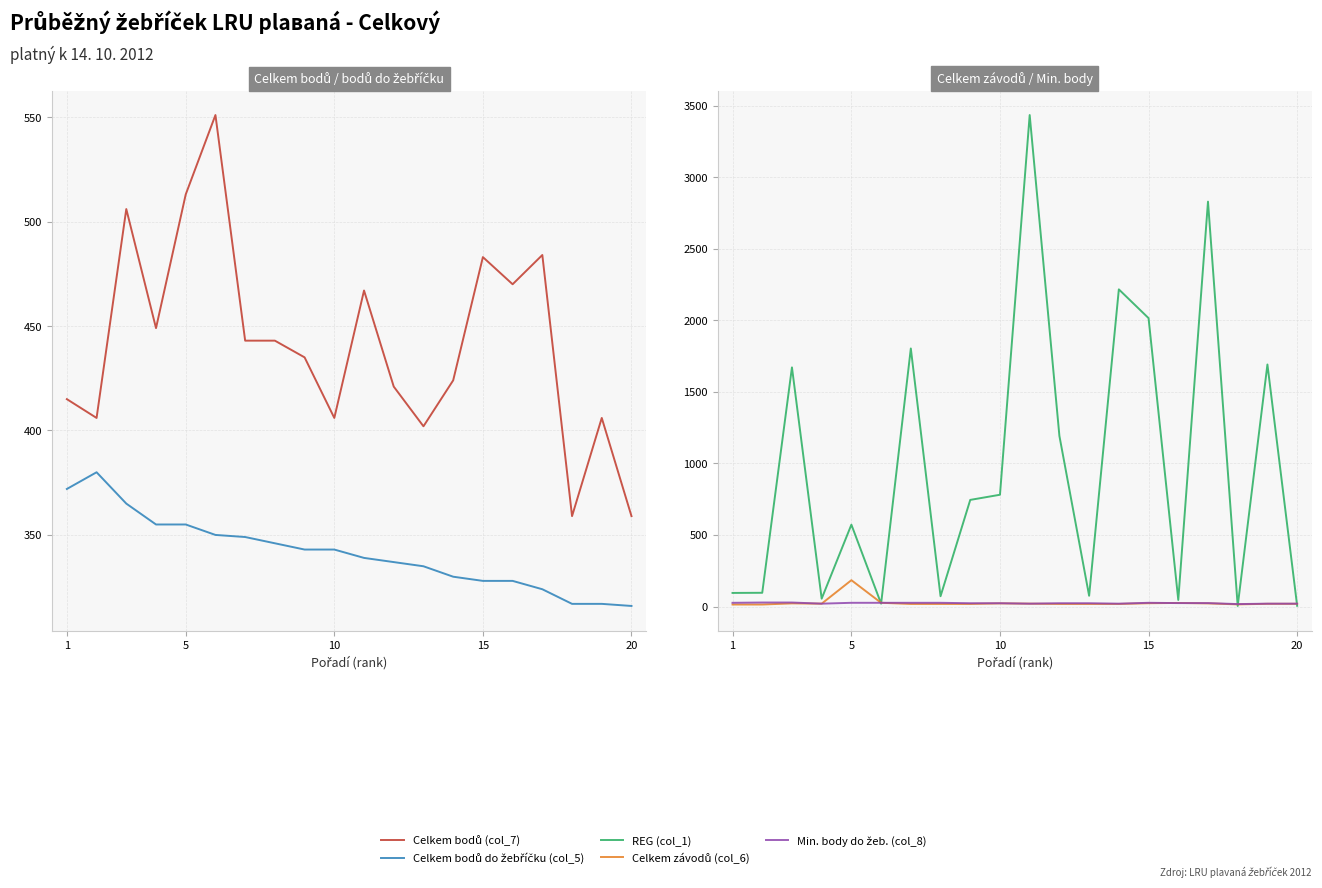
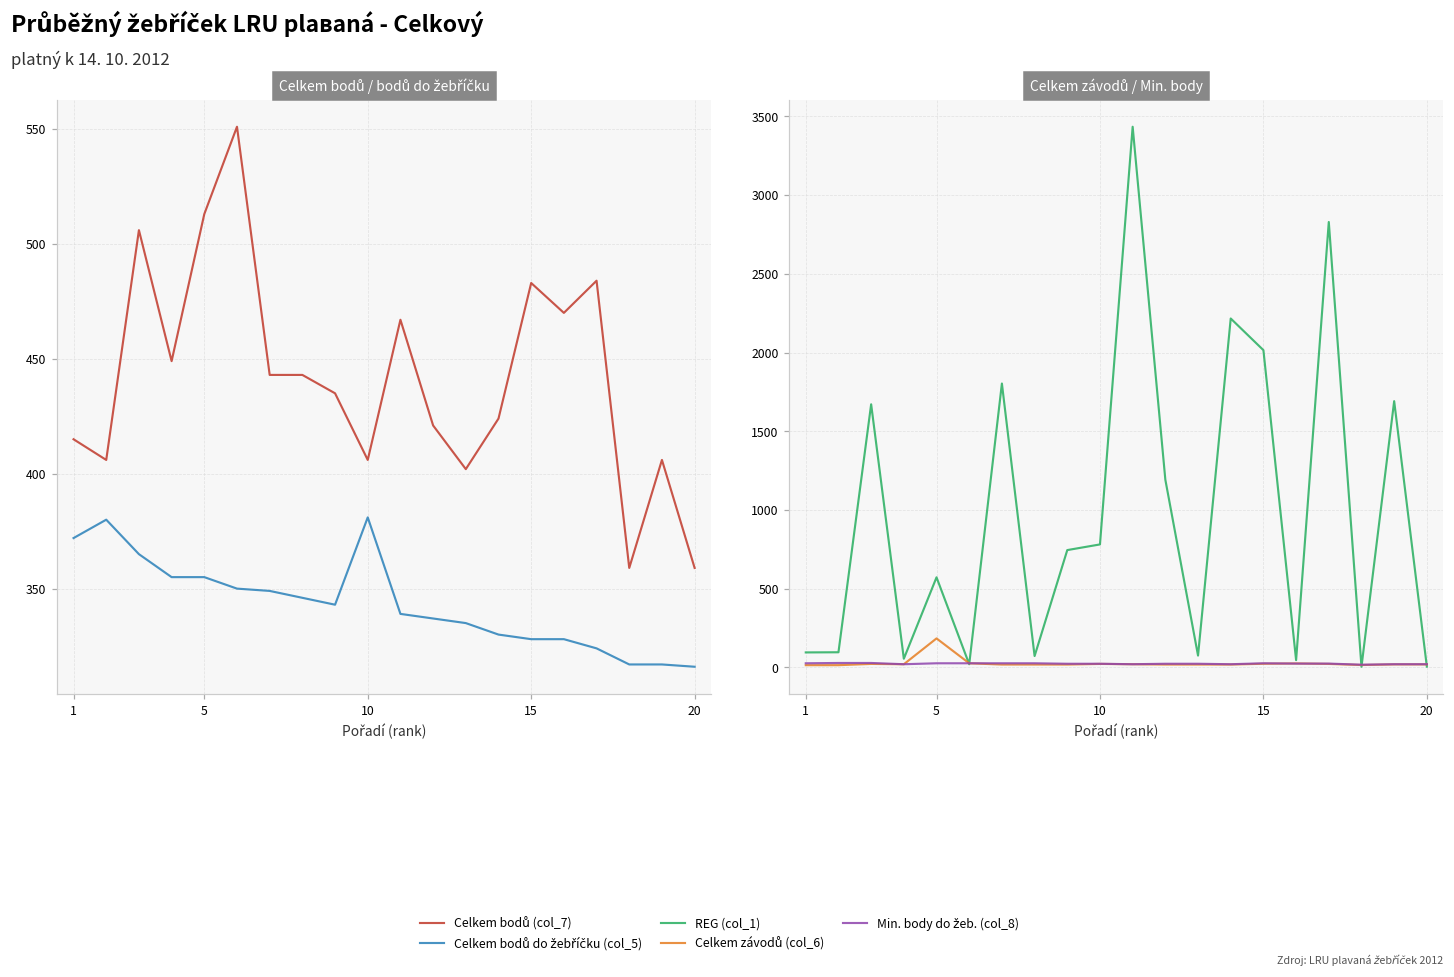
Celkem bodů / bodů do žebříčku, Celkem bodů do žebříčku (col_5), 10: 343 -> 381
